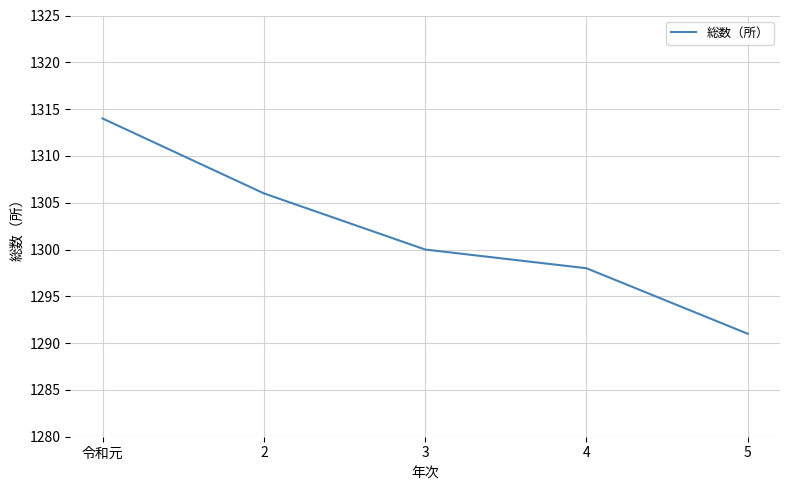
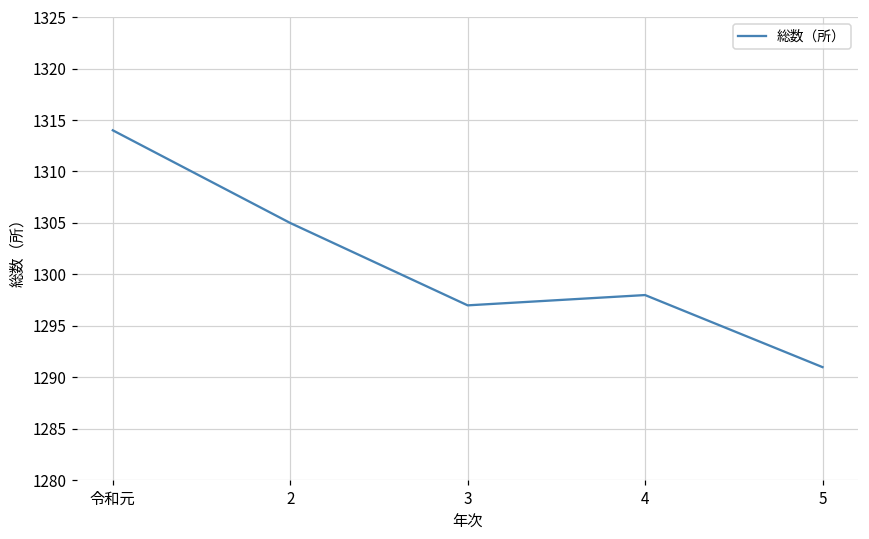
2: 1306 -> 1305
3: 1300 -> 1297
